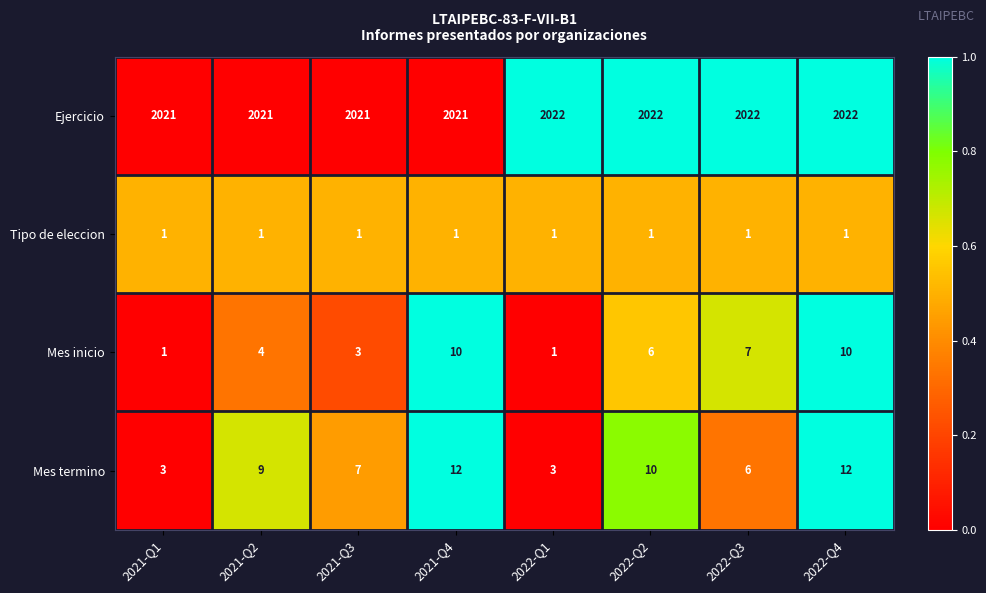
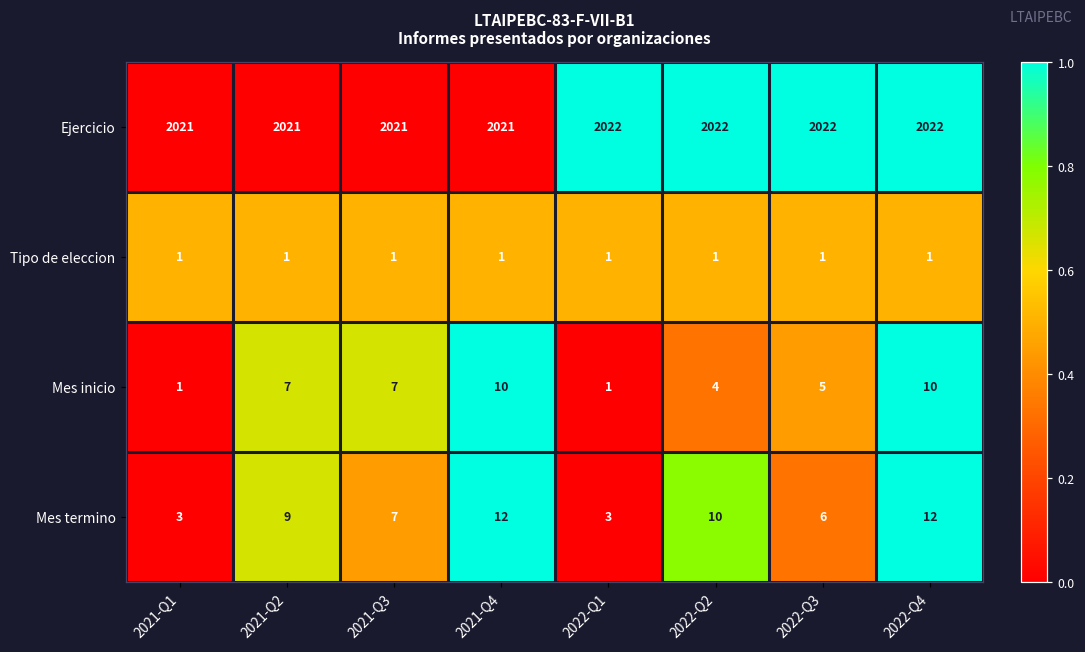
Mes inicio, 2021-Q2: 4 -> 7
Mes inicio, 2021-Q3: 3 -> 7
Mes inicio, 2022-Q2: 6 -> 4
Mes inicio, 2022-Q3: 7 -> 5
